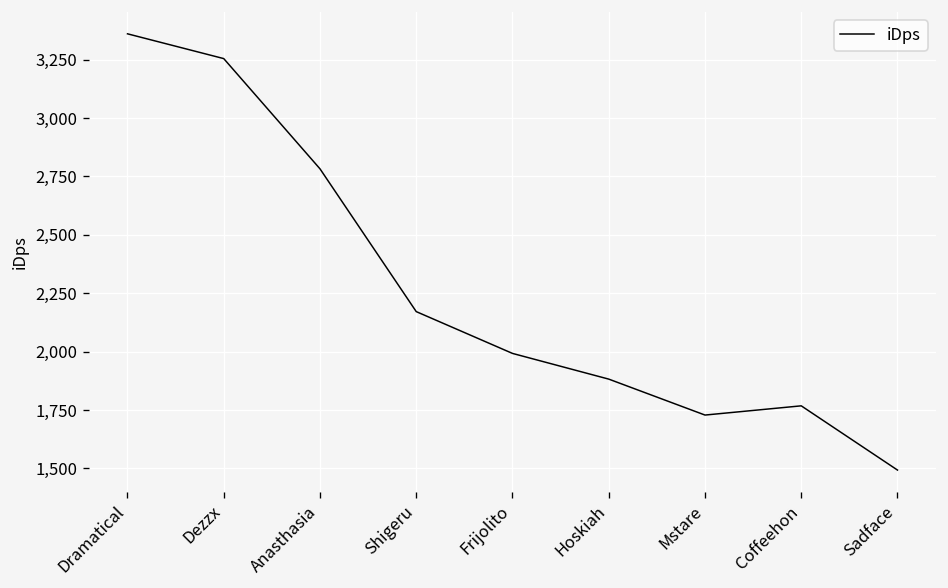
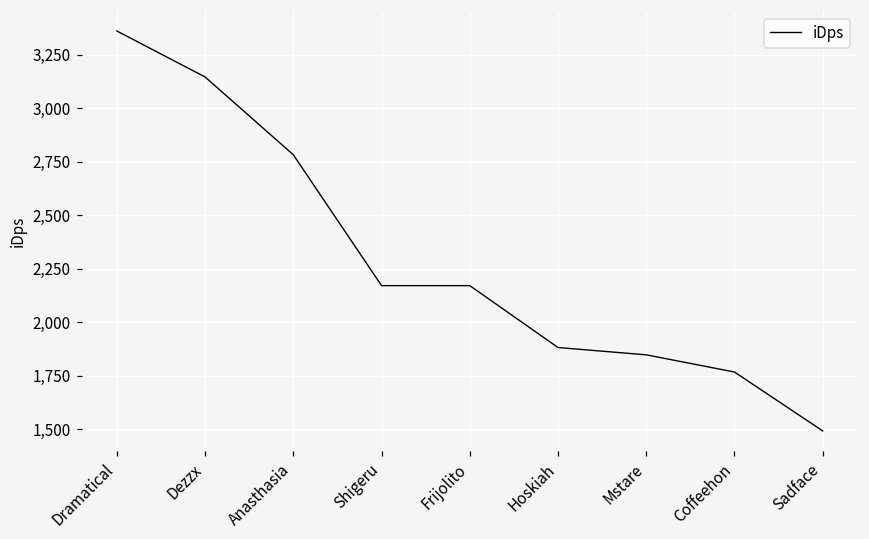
Dezzx: 3,250 -> 3,150
Frijolito: 1,990 -> 2,170
Mstare: 1,730 -> 1,850
